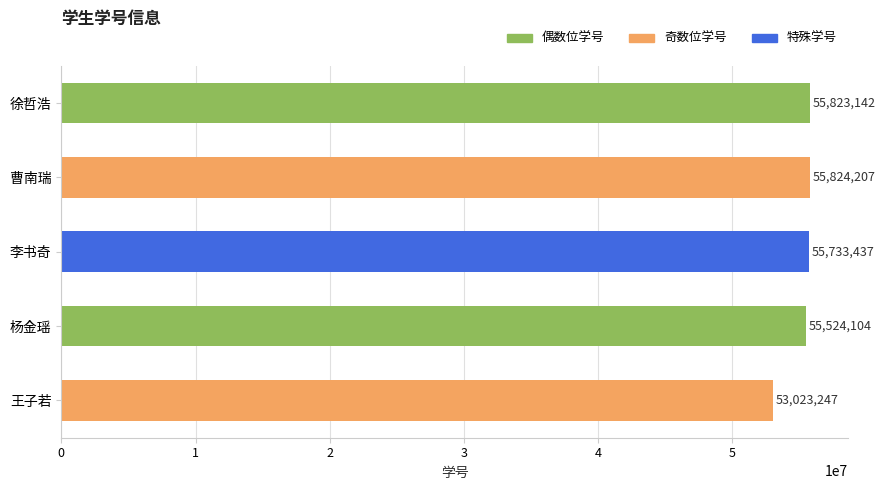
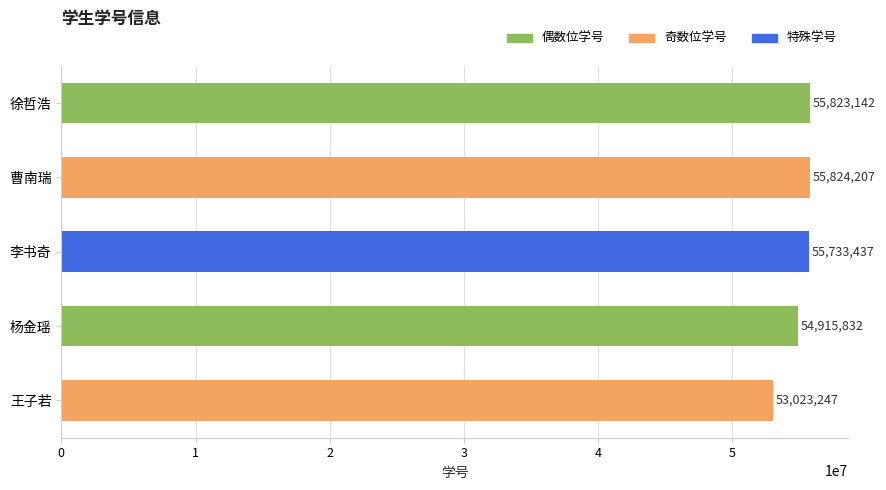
杨金瑶: 55,524,104 -> 54,915,832
